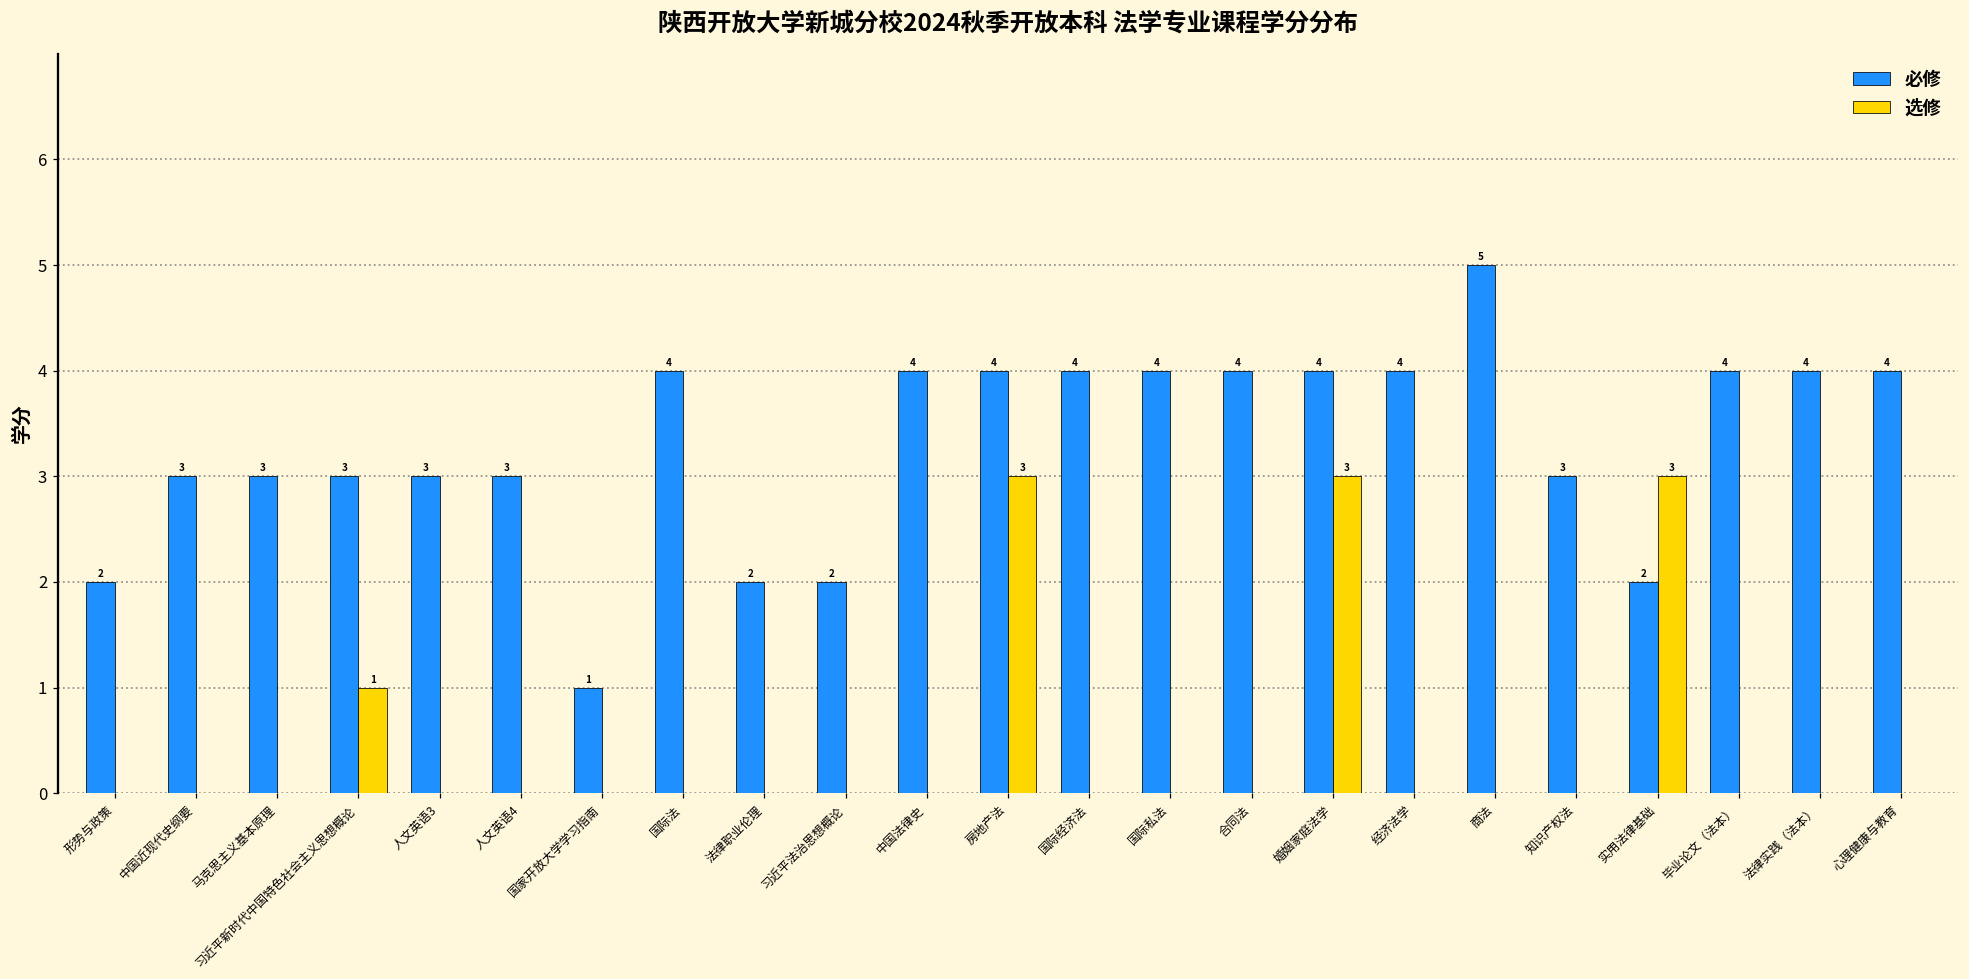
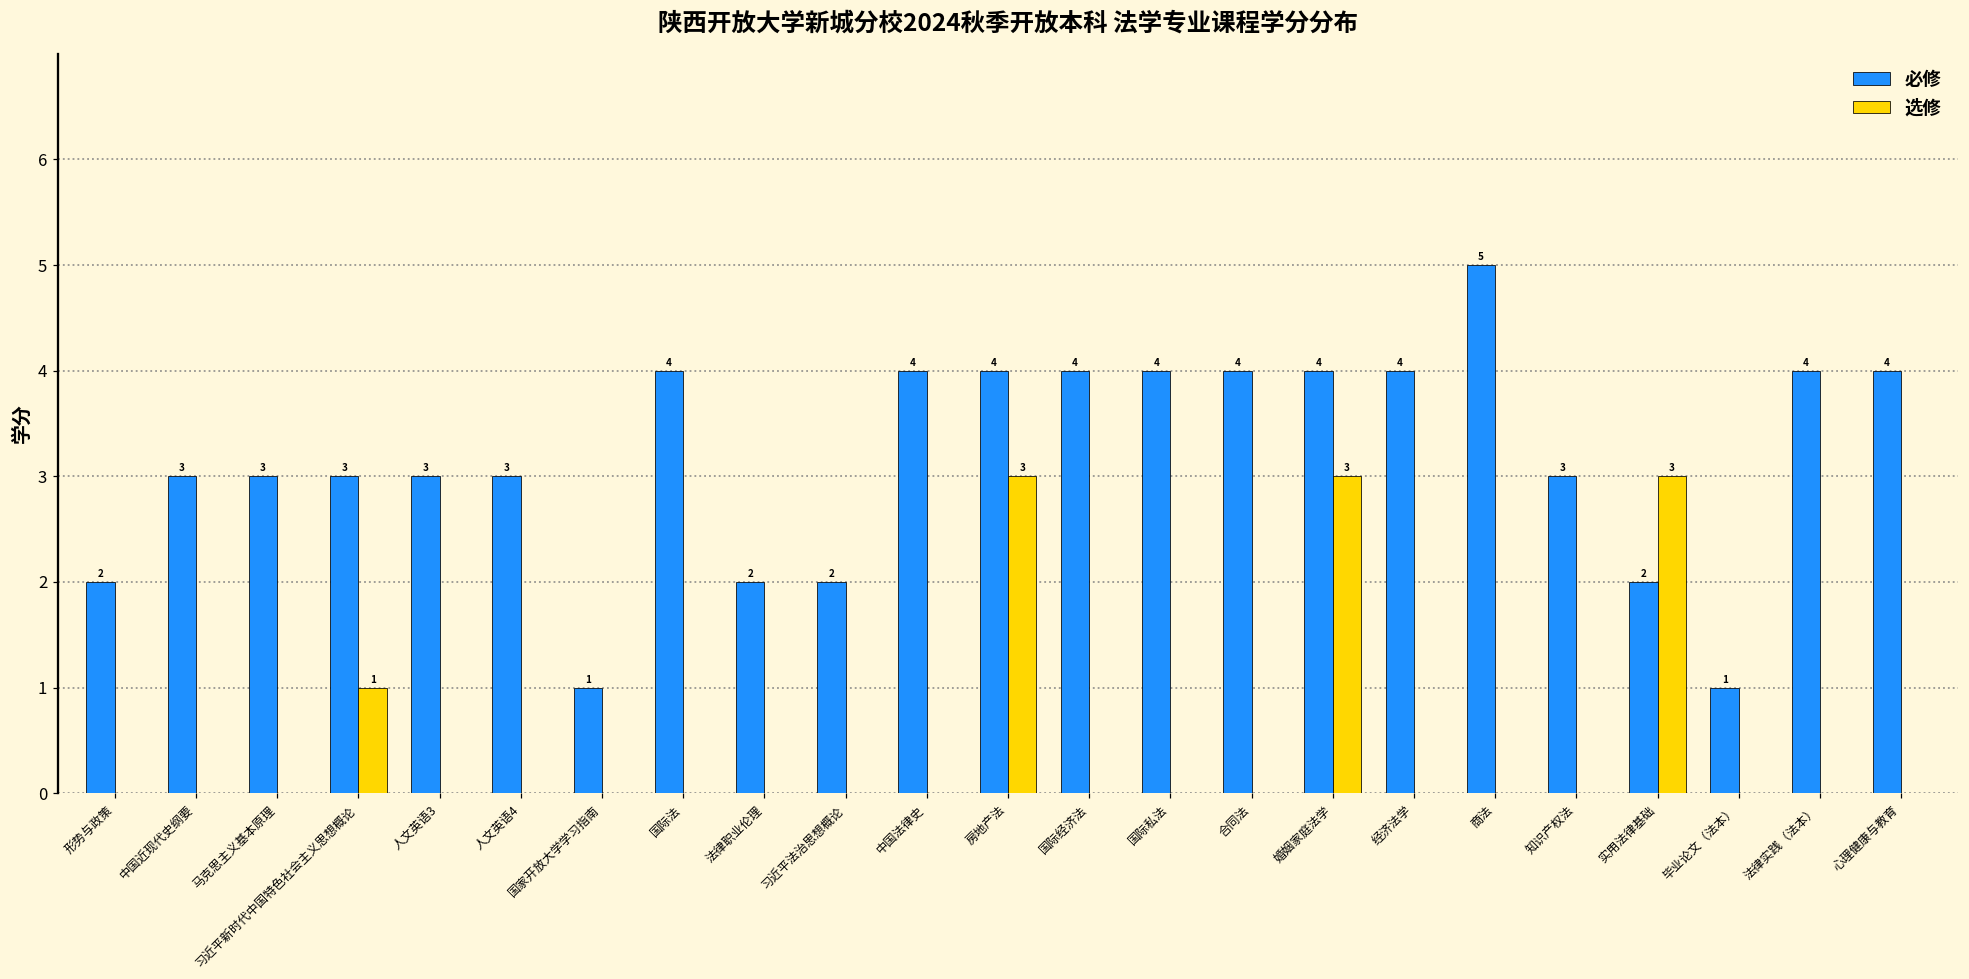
必修, 毕业论文（法本）: 4 -> 1
